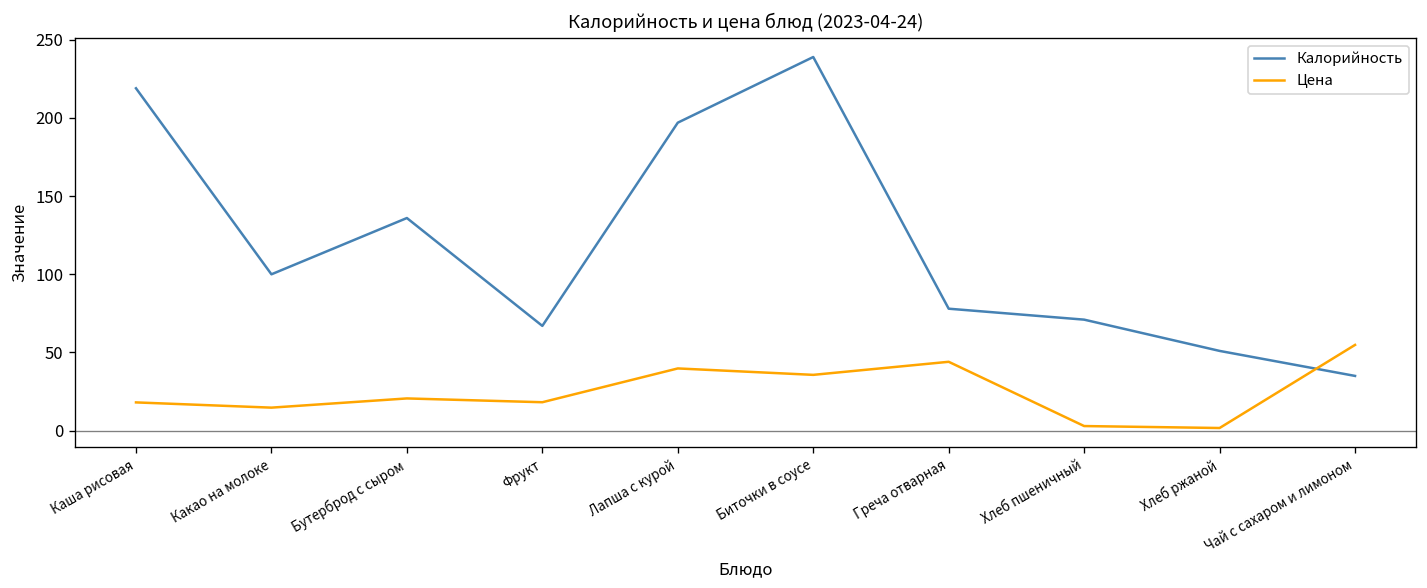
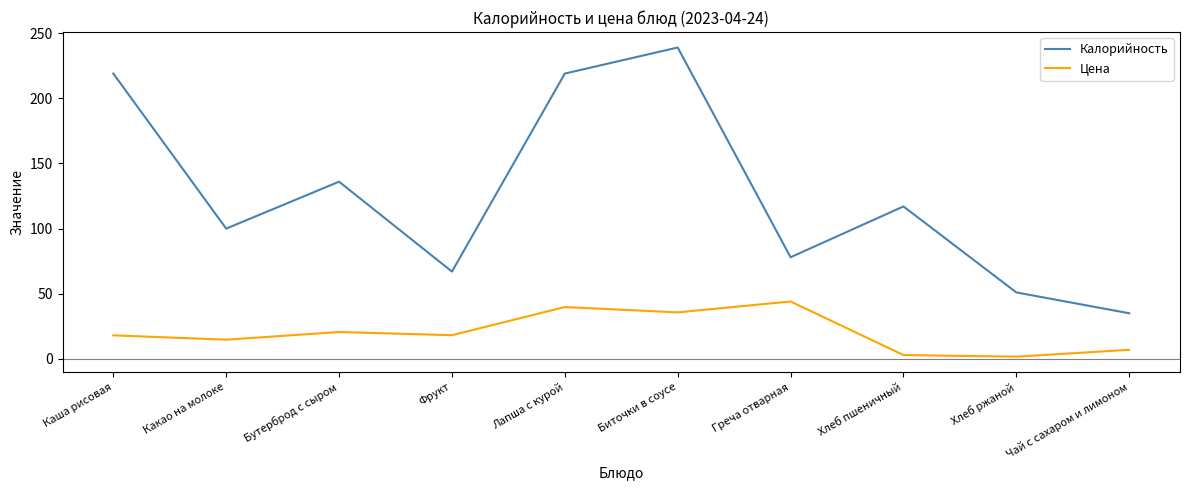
Калорийность, Лапша с курой: 197 -> 219
Калорийность, Хлеб пшеничный: 71 -> 117
Цена, Чай с сахаром и лимоном: 55 -> 7
